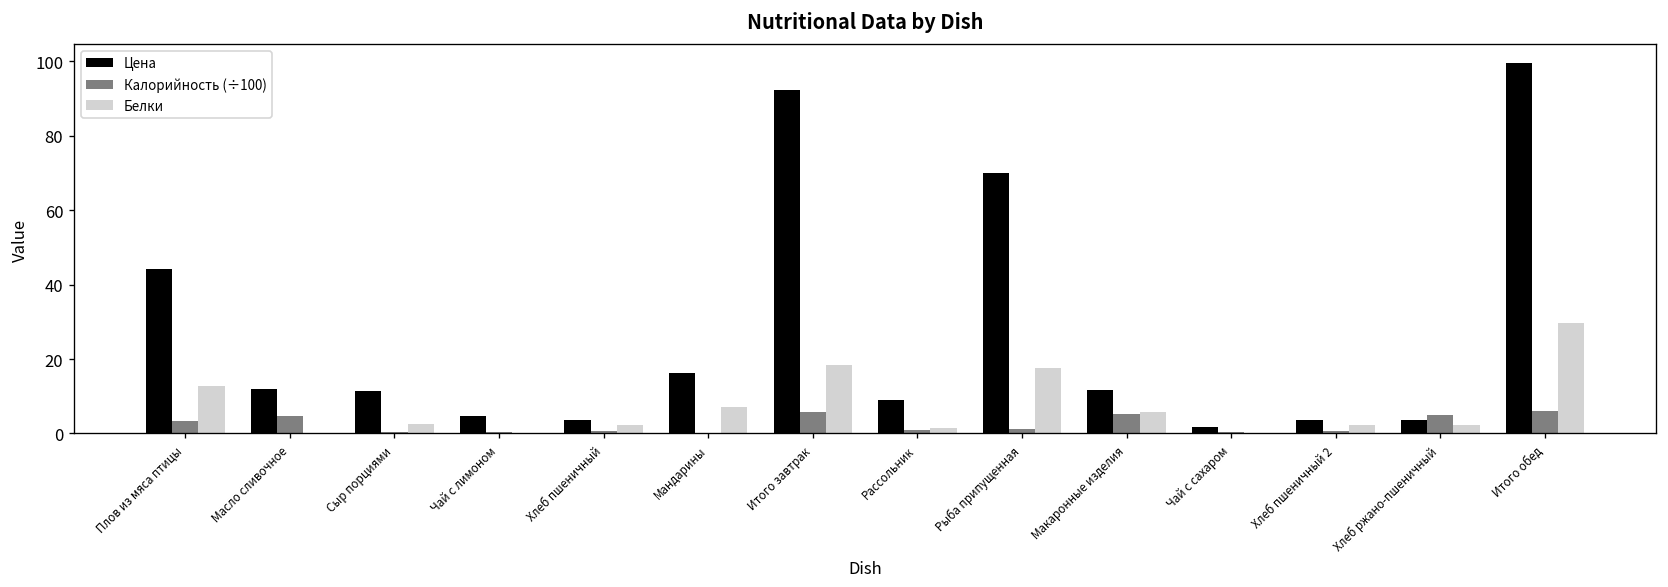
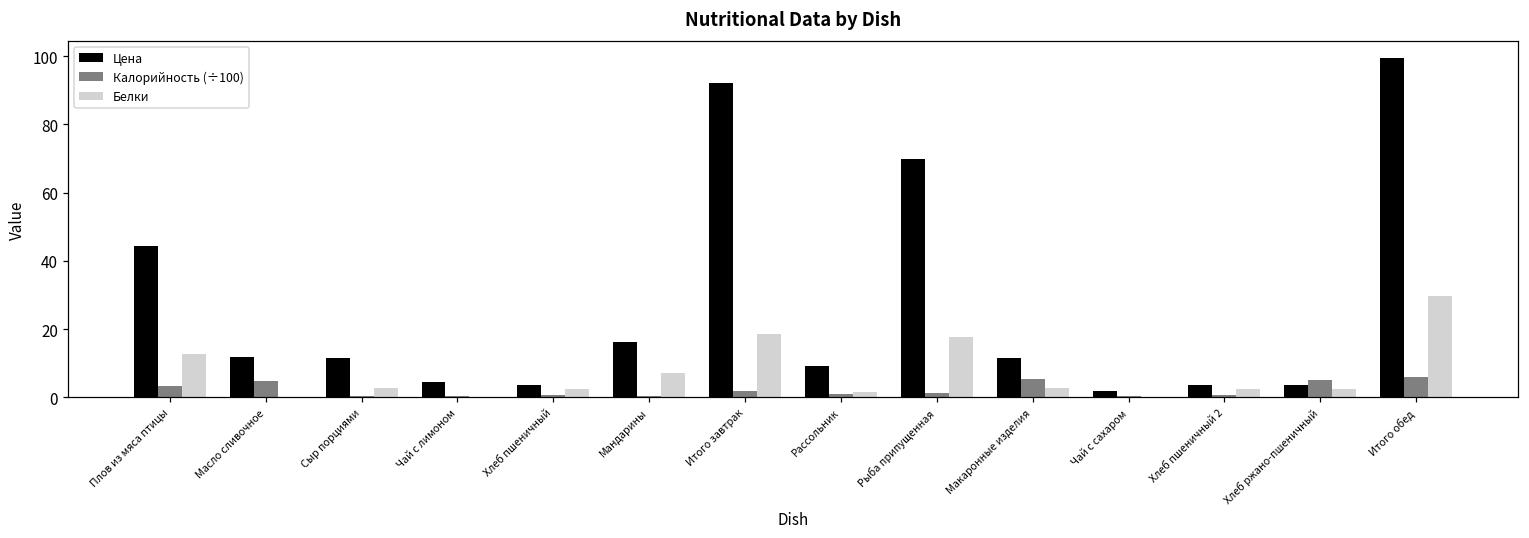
Калорийность (÷100), Итого завтрак: 6 -> 2
Белки, Макаронные изделия: 6 -> 3
